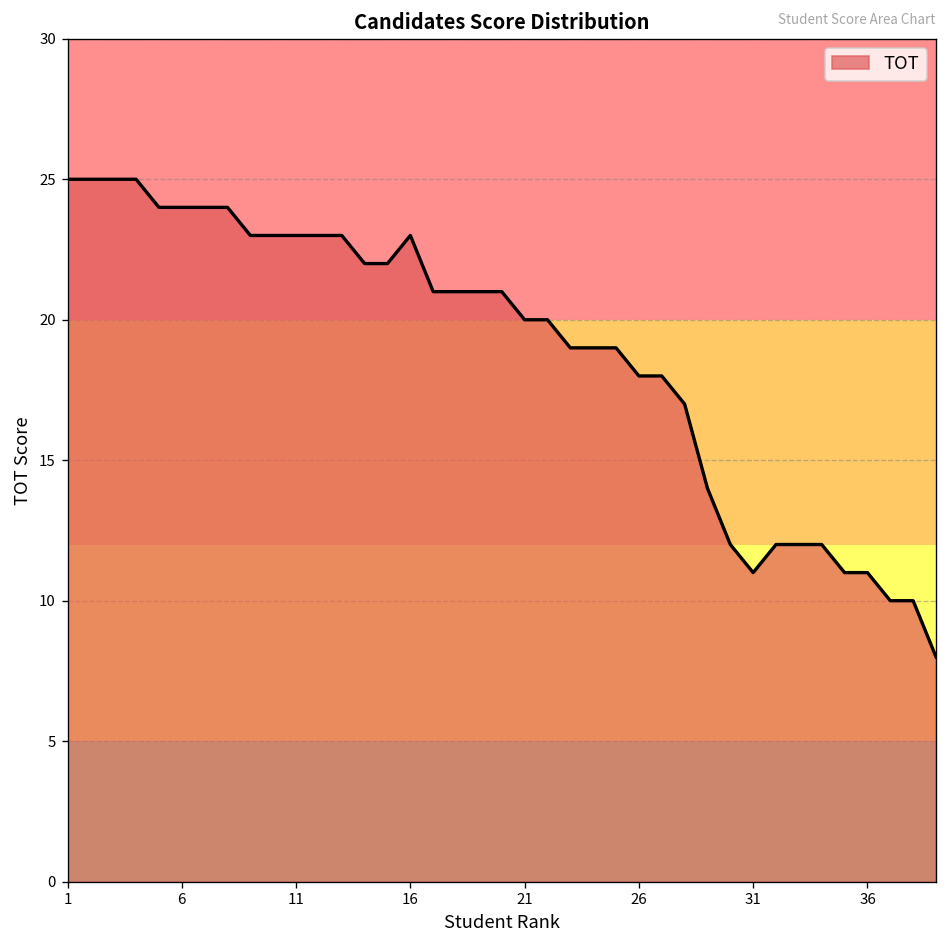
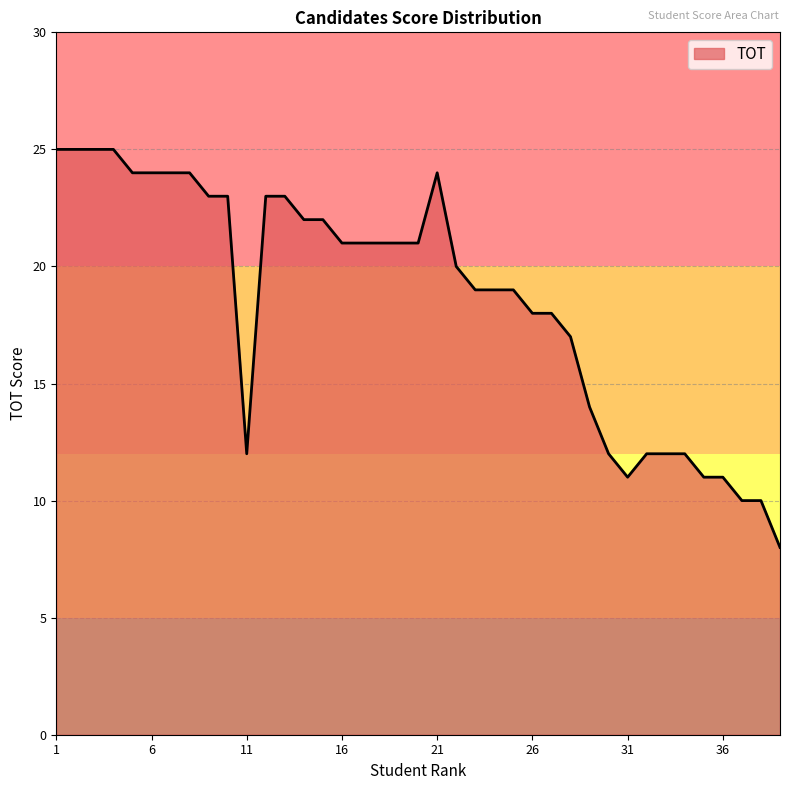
11: 23 -> 12
16: 23 -> 21
21: 20 -> 24
